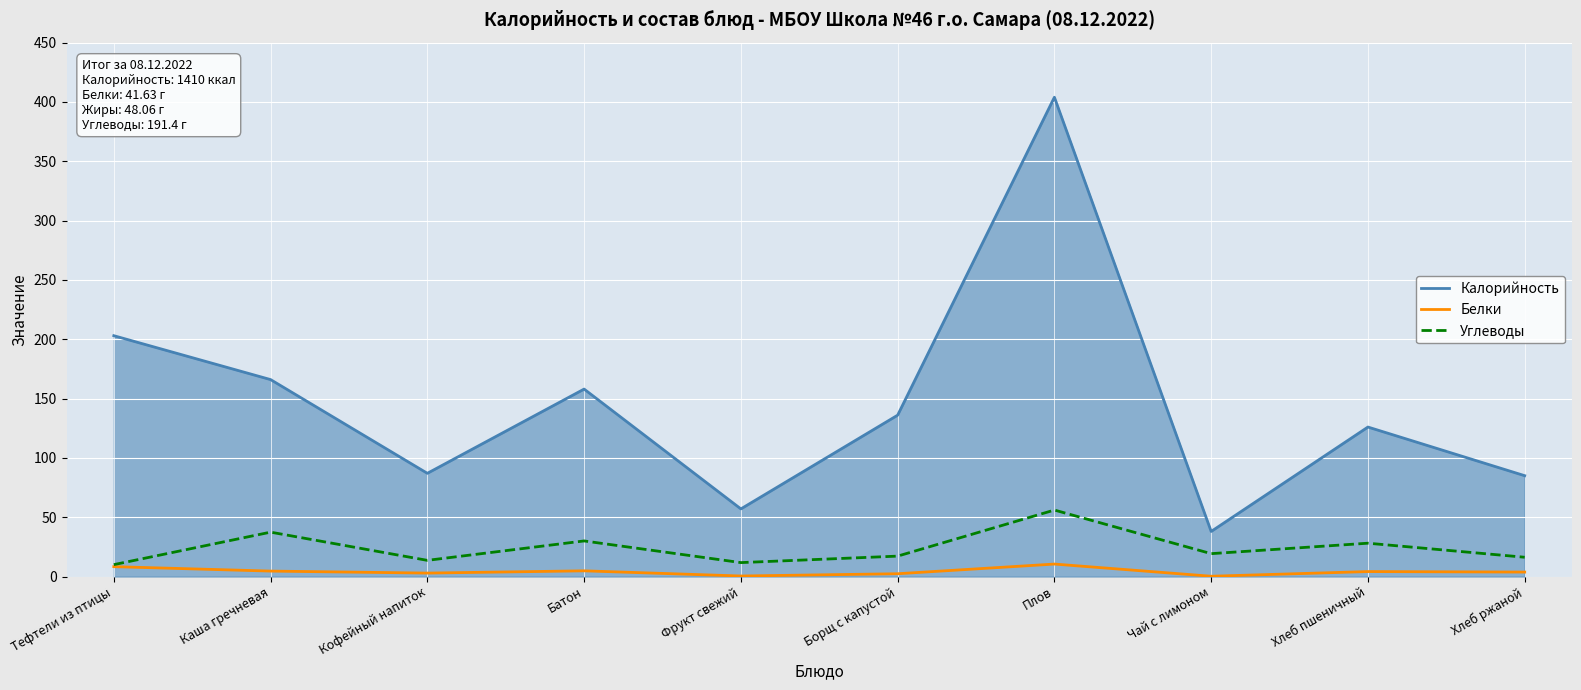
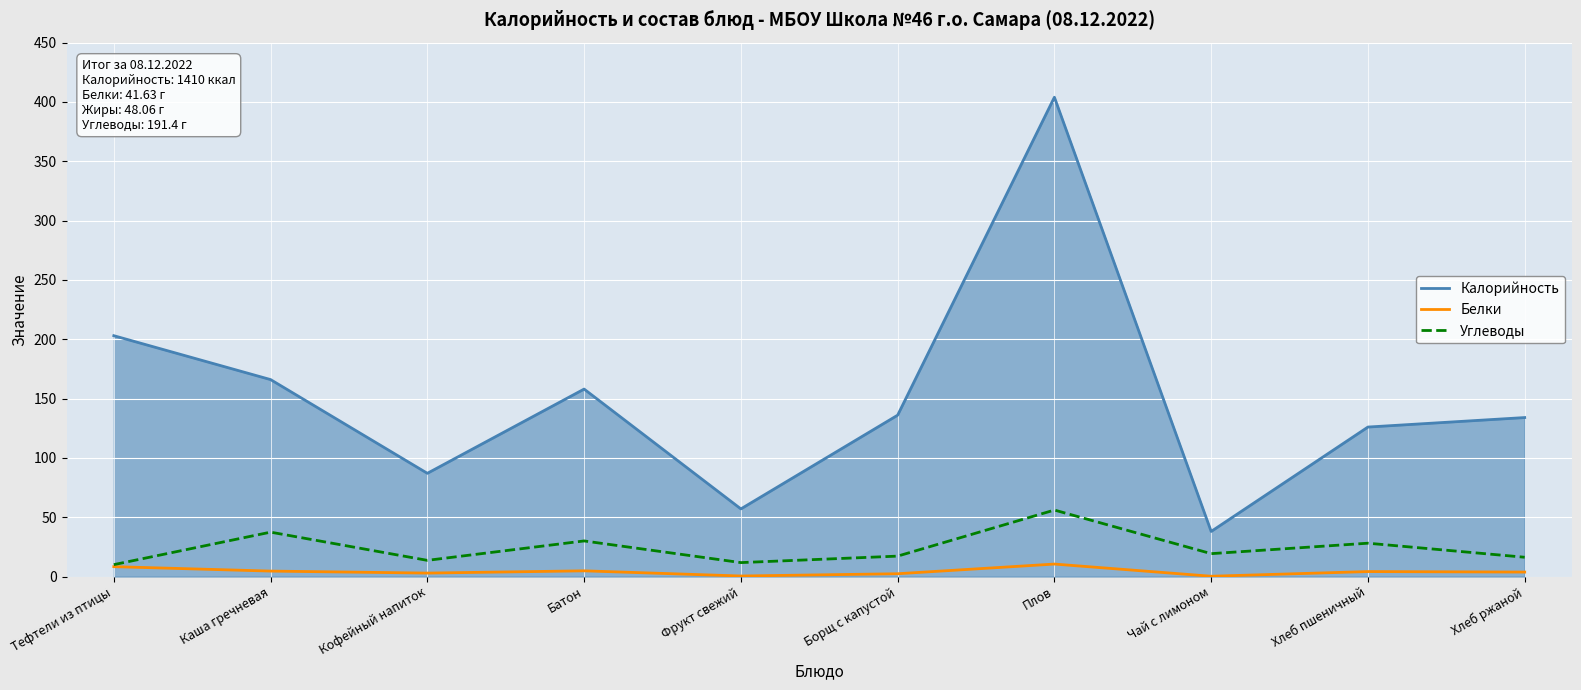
Калорийность, Хлеб ржаной: 85 -> 134
